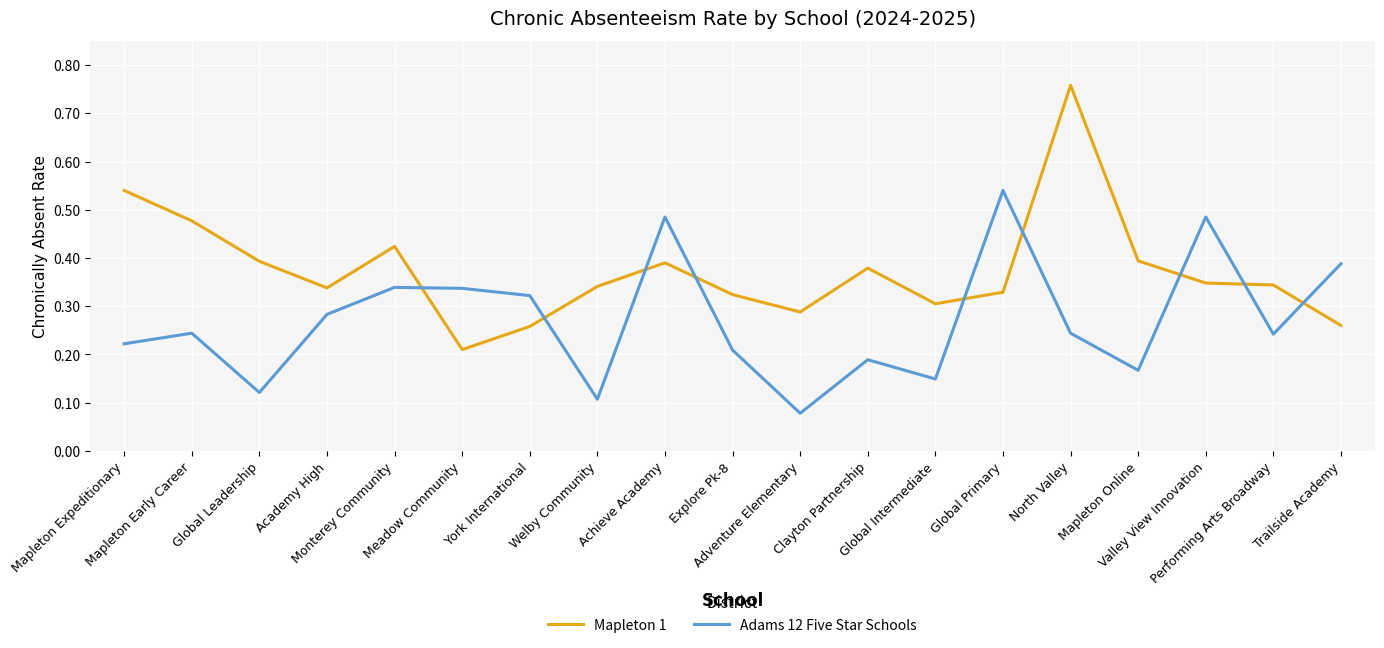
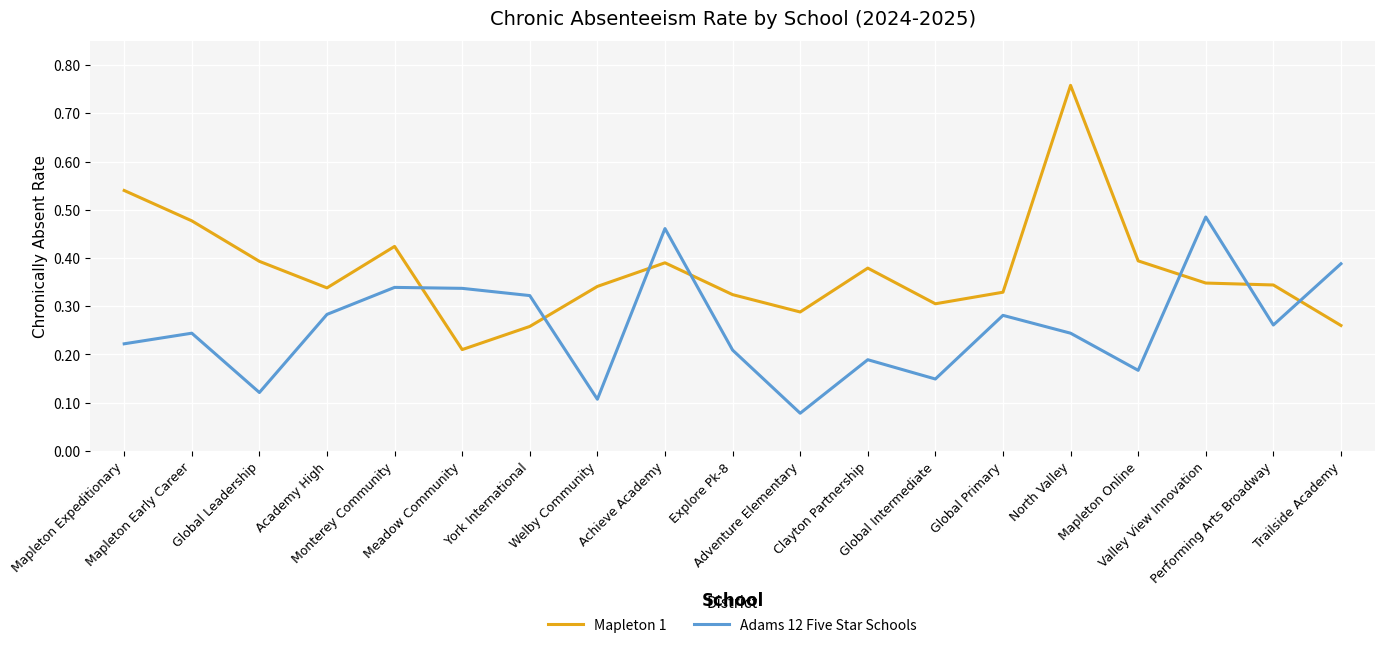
Adams 12 Five Star Schools, Achieve Academy: 0.49 -> 0.46
Adams 12 Five Star Schools, Global Primary: 0.54 -> 0.28
Adams 12 Five Star Schools, Performing Arts Broadway: 0.24 -> 0.26
